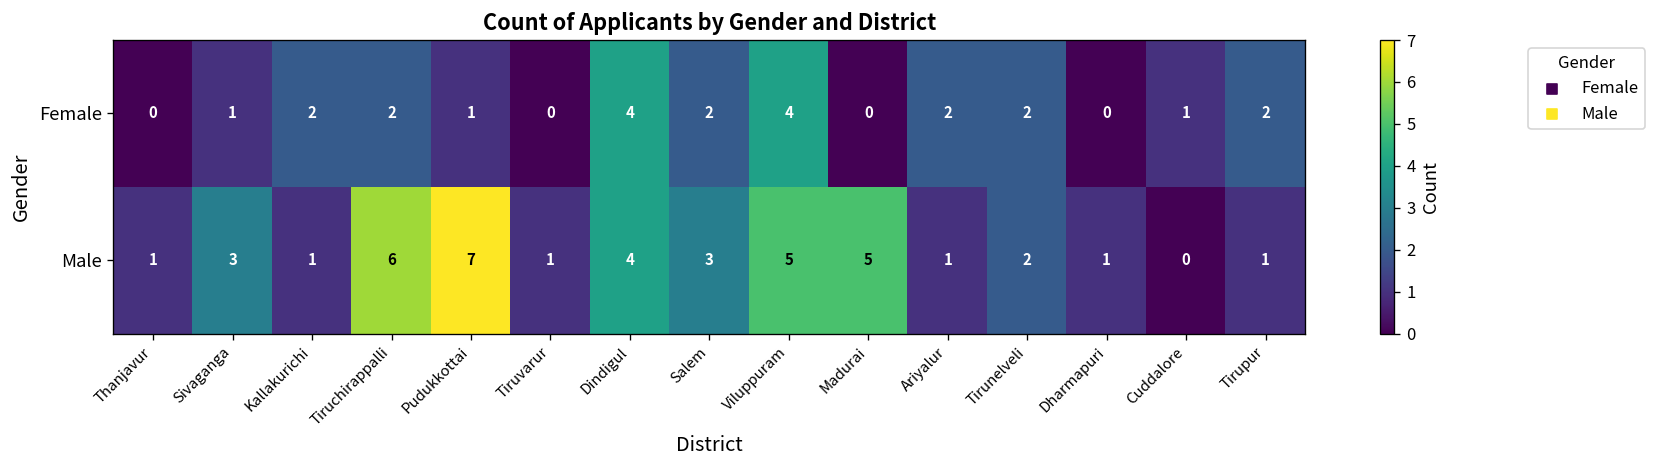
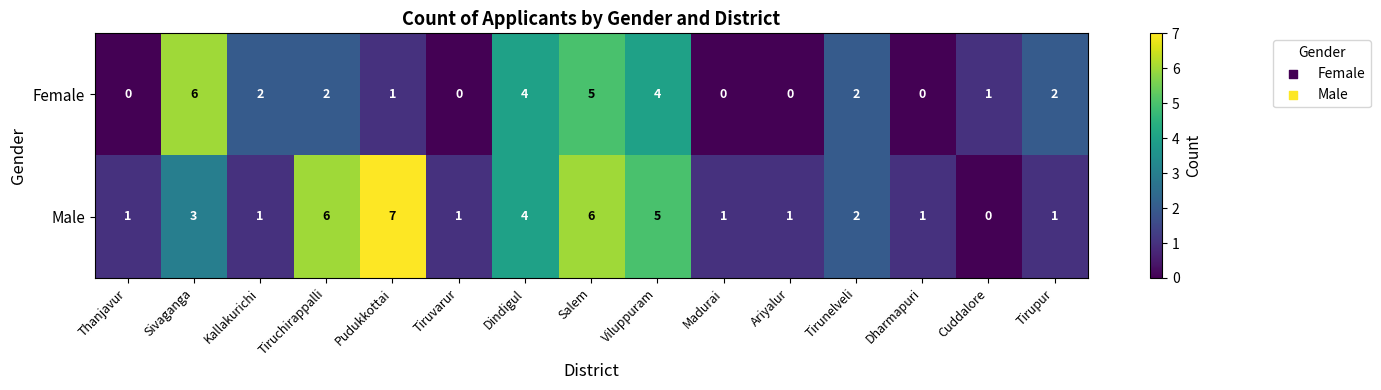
Female, Sivaganga: 1 -> 6
Female, Salem: 2 -> 5
Female, Ariyalur: 2 -> 0
Male, Salem: 3 -> 6
Male, Madurai: 5 -> 1
